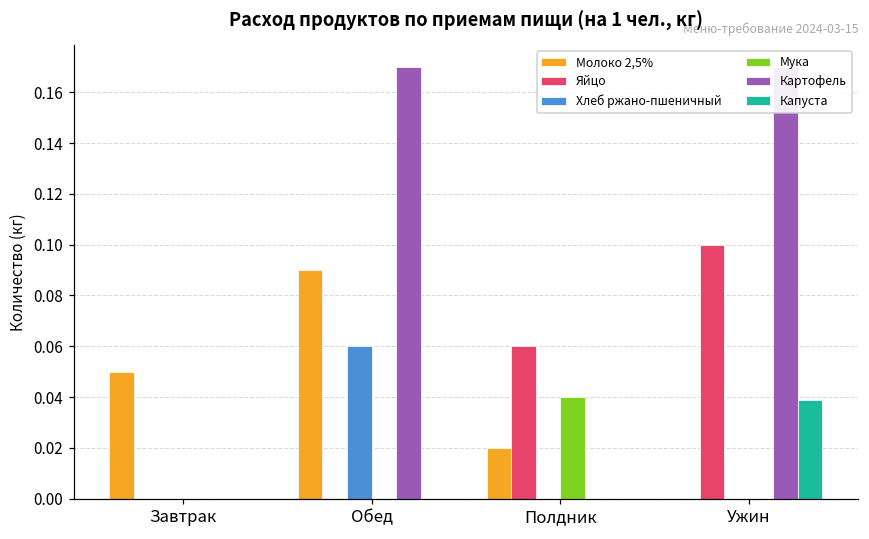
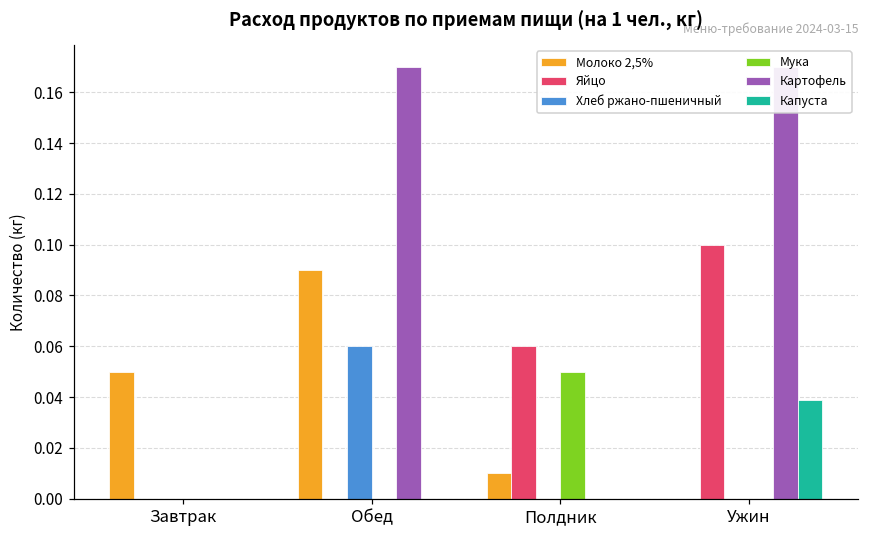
Молоко 2,5%, Полдник: 0.02 -> 0.01
Мука, Полдник: 0.04 -> 0.05
